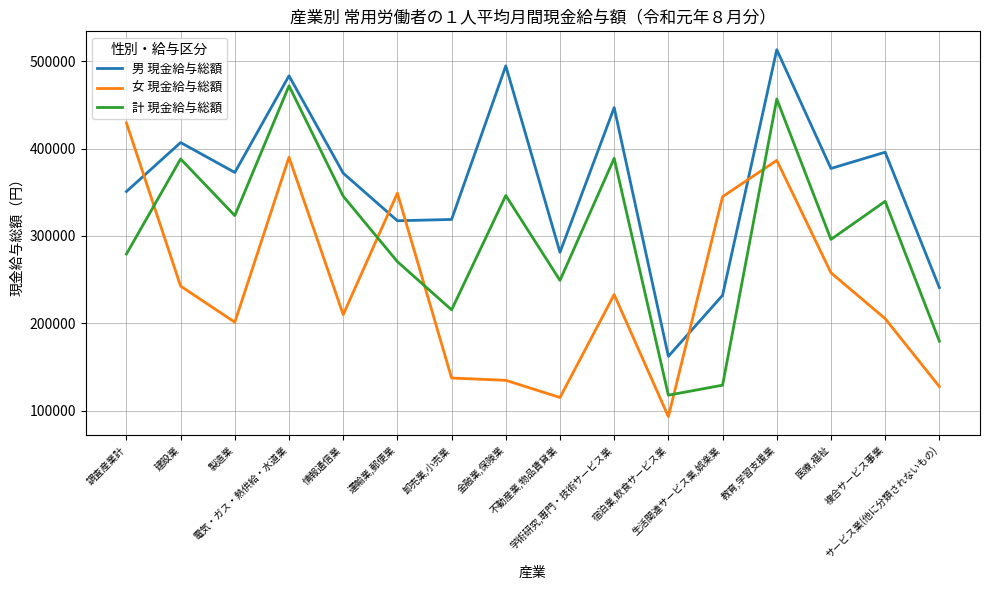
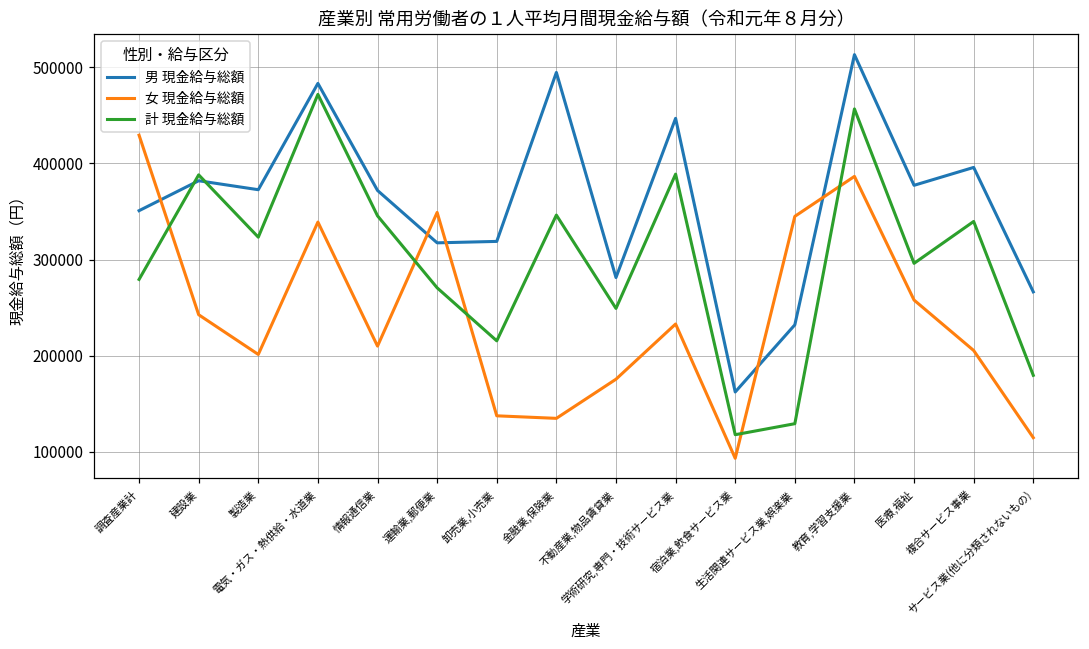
男 現金給与総額, 建設業: 410000 -> 380000
女 現金給与総額, 電気・ガス・熱供給・水道業: 390000 -> 340000
女 現金給与総額, 不動産業,物品賃貸業: 110000 -> 180000
男 現金給与総額, サービス業(他に分類されないもの): 240000 -> 270000
女 現金給与総額, サービス業(他に分類されないもの): 130000 -> 110000
